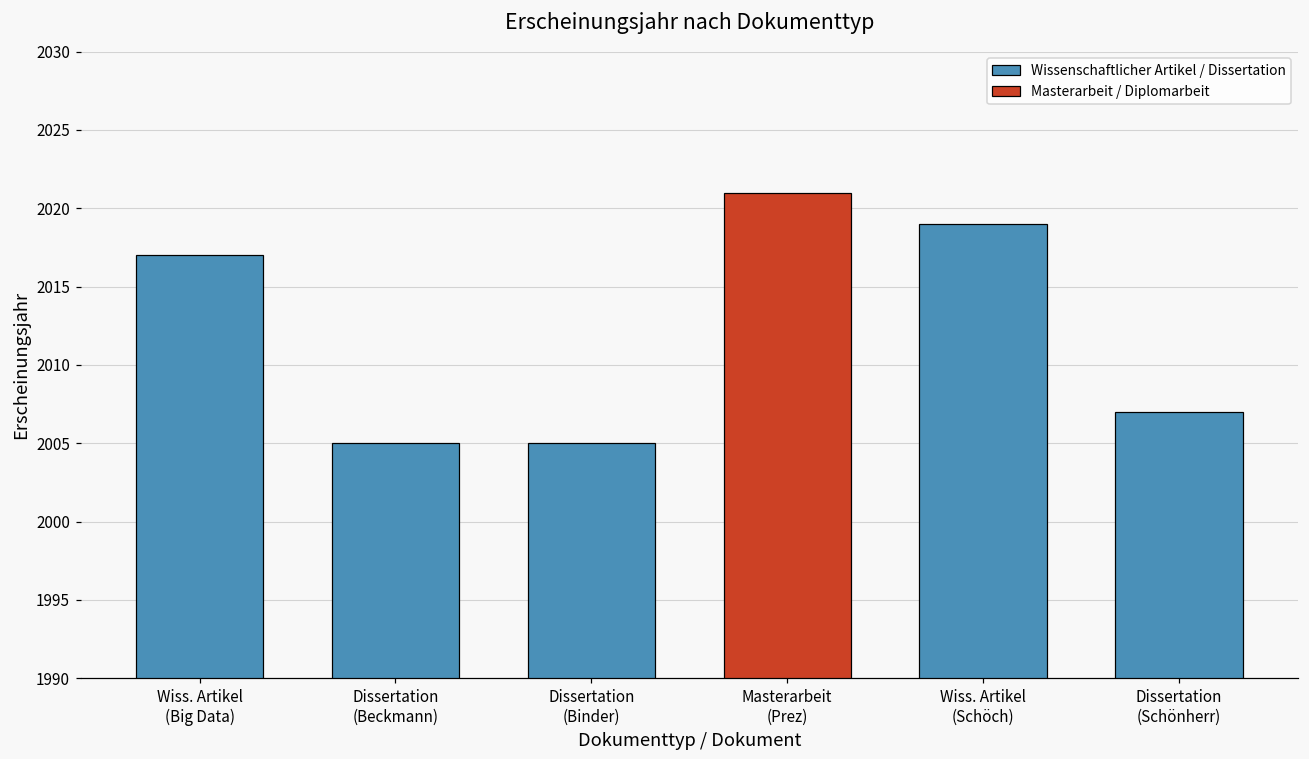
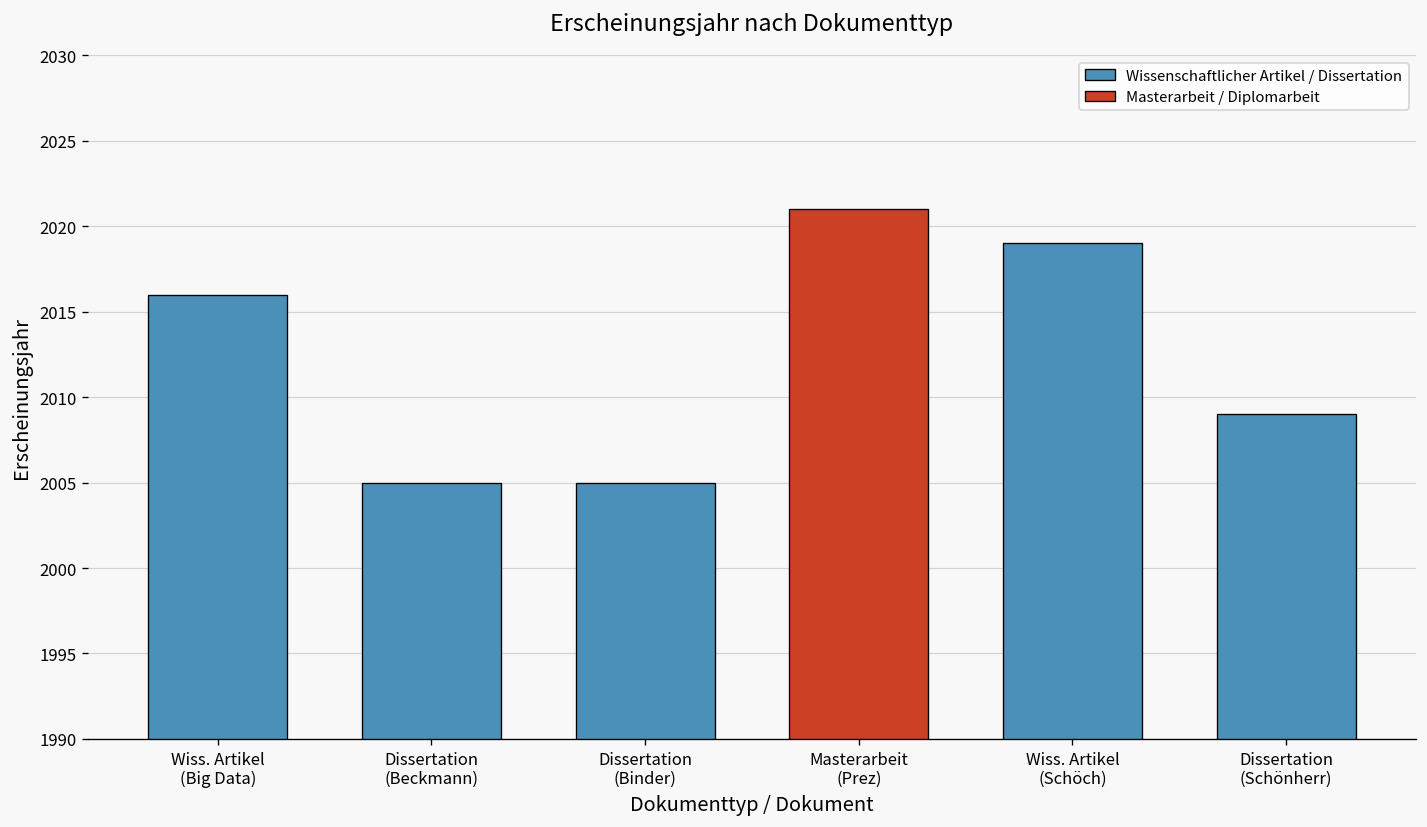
Wiss. Artikel (Big Data): 2017 -> 2016
Dissertation (Schönherr): 2007 -> 2009
